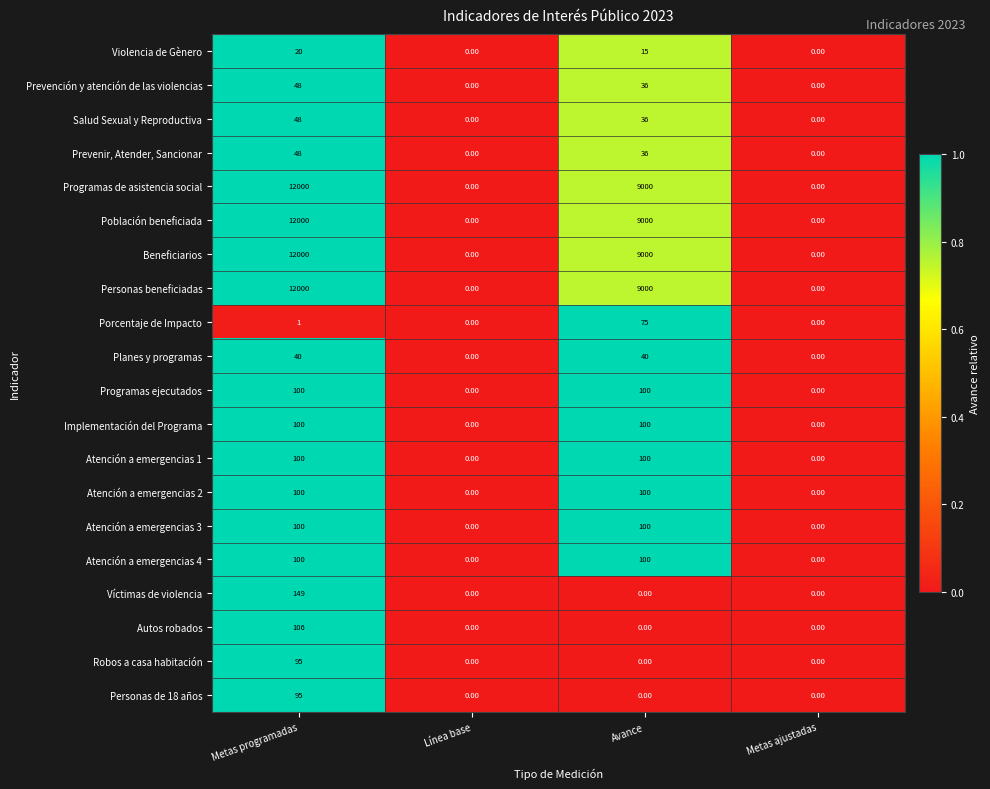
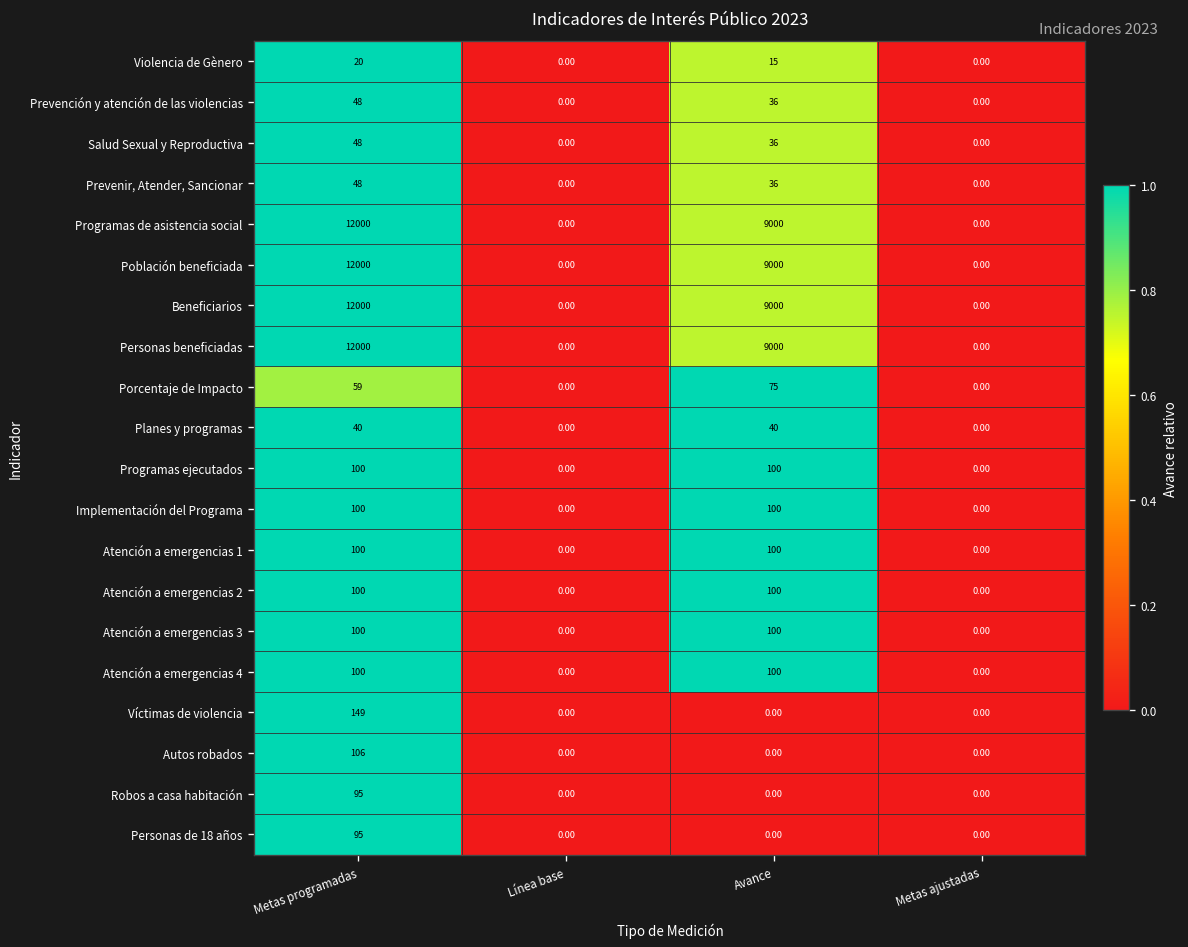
Porcentaje de Impacto, Metas programadas: 1 -> 59
